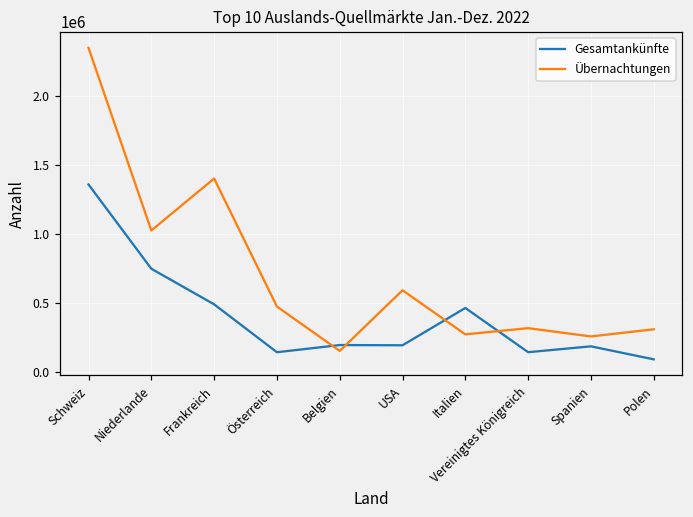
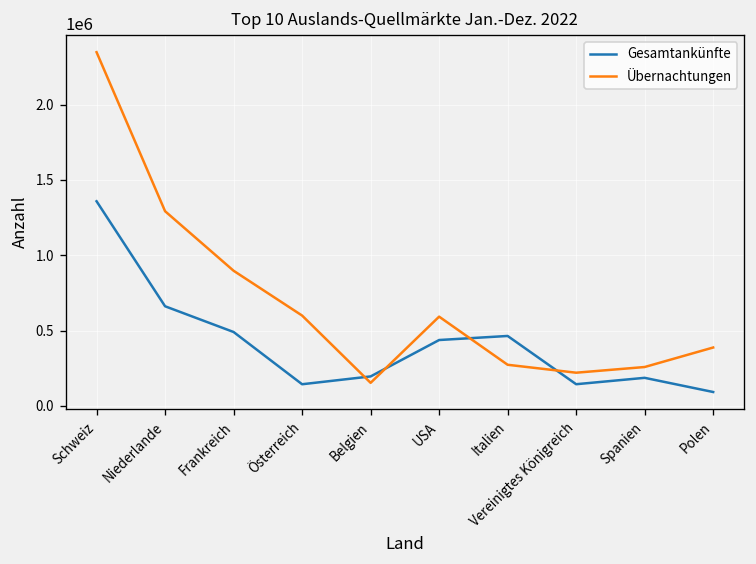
Gesamtankünfte, Niederlande: 750000 -> 660000
Übernachtungen, Niederlande: 1020000 -> 1290000
Übernachtungen, Frankreich: 1400000 -> 900000
Übernachtungen, Österreich: 470000 -> 600000
Gesamtankünfte, USA: 190000 -> 440000
Übernachtungen, Vereinigtes Königreich: 320000 -> 220000
Übernachtungen, Polen: 310000 -> 390000
